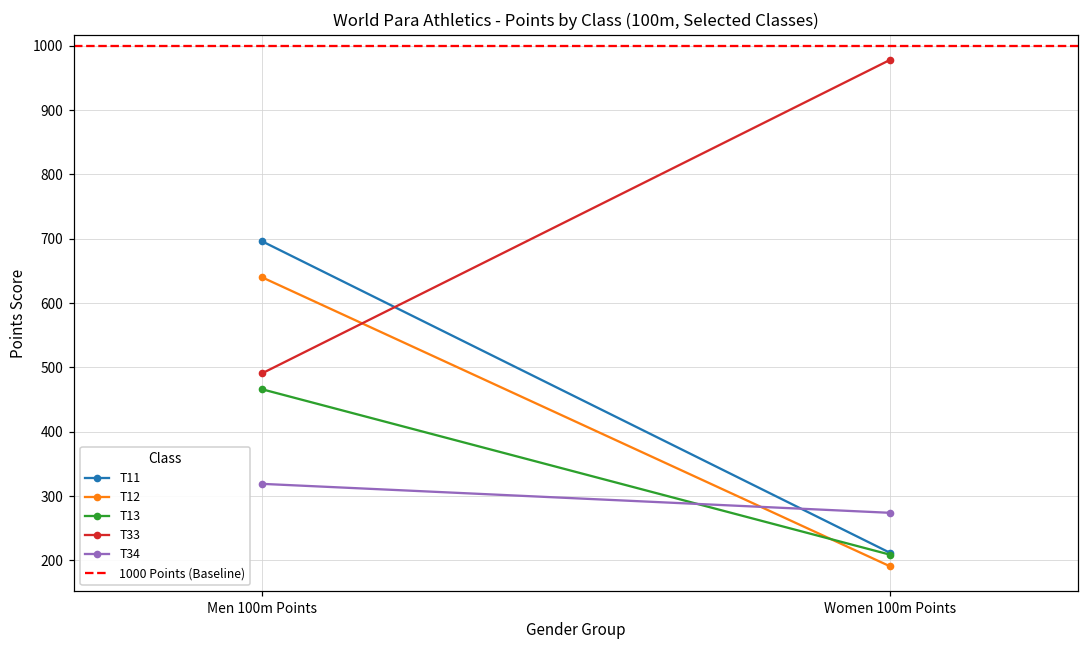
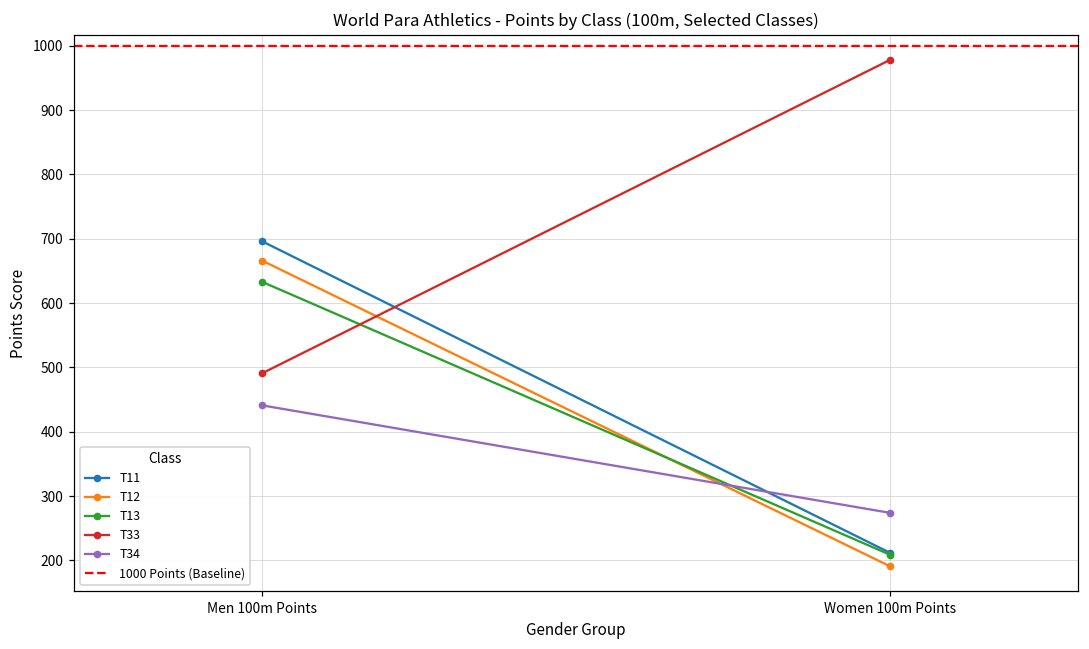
T12, Men 100m Points: 640 -> 670
T13, Men 100m Points: 470 -> 630
T34, Men 100m Points: 320 -> 440
